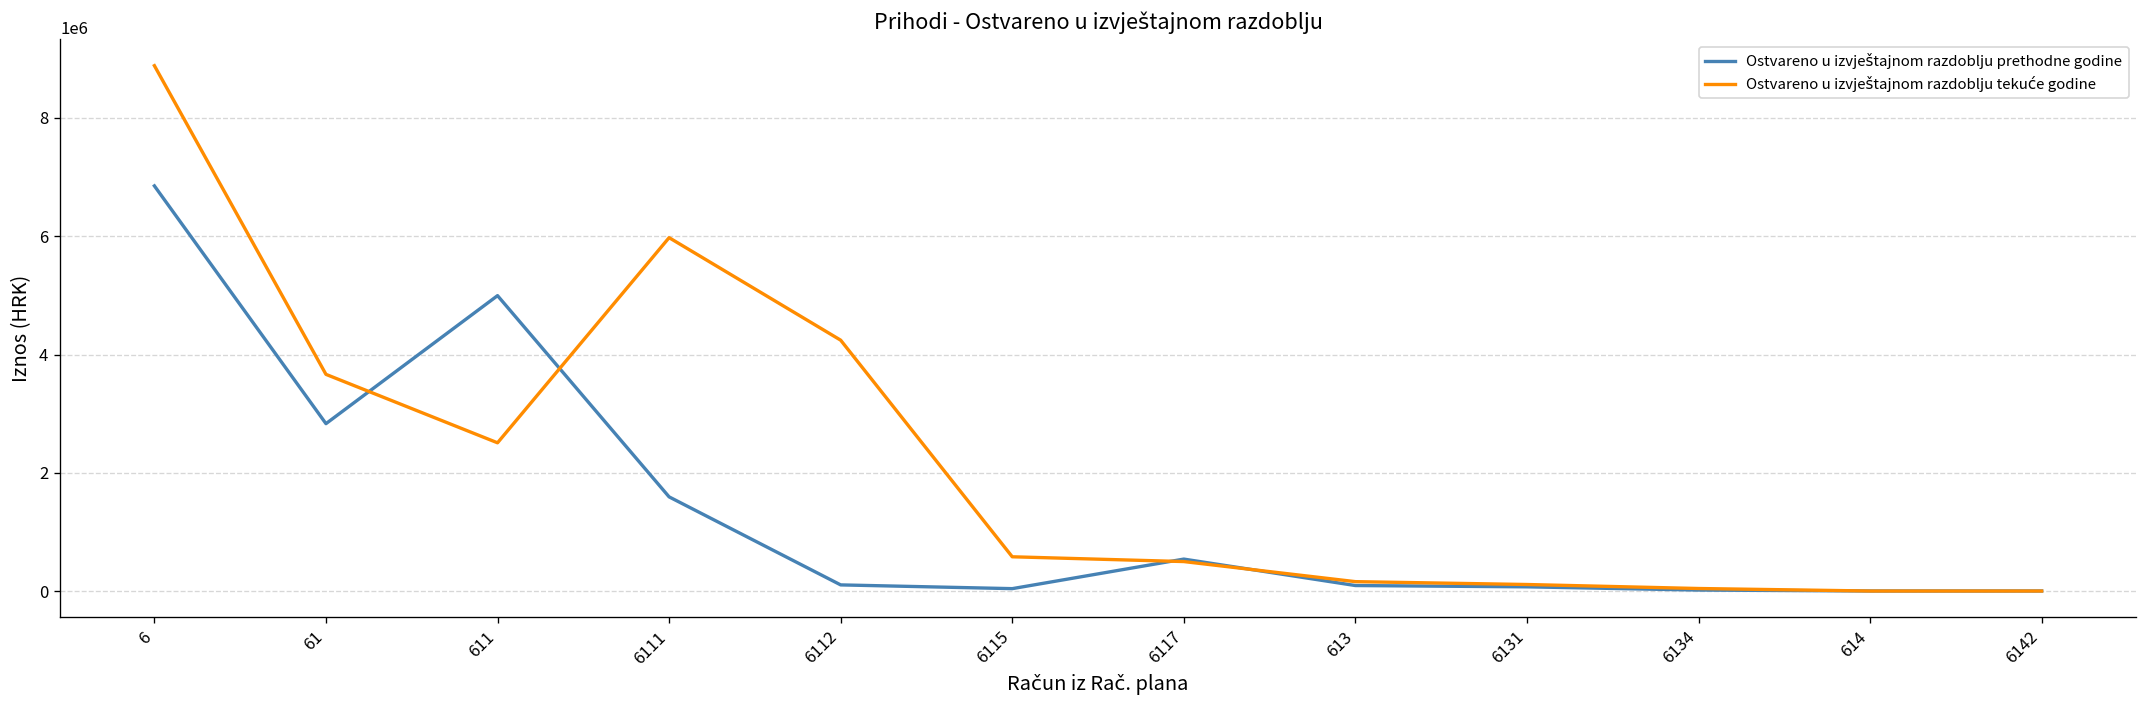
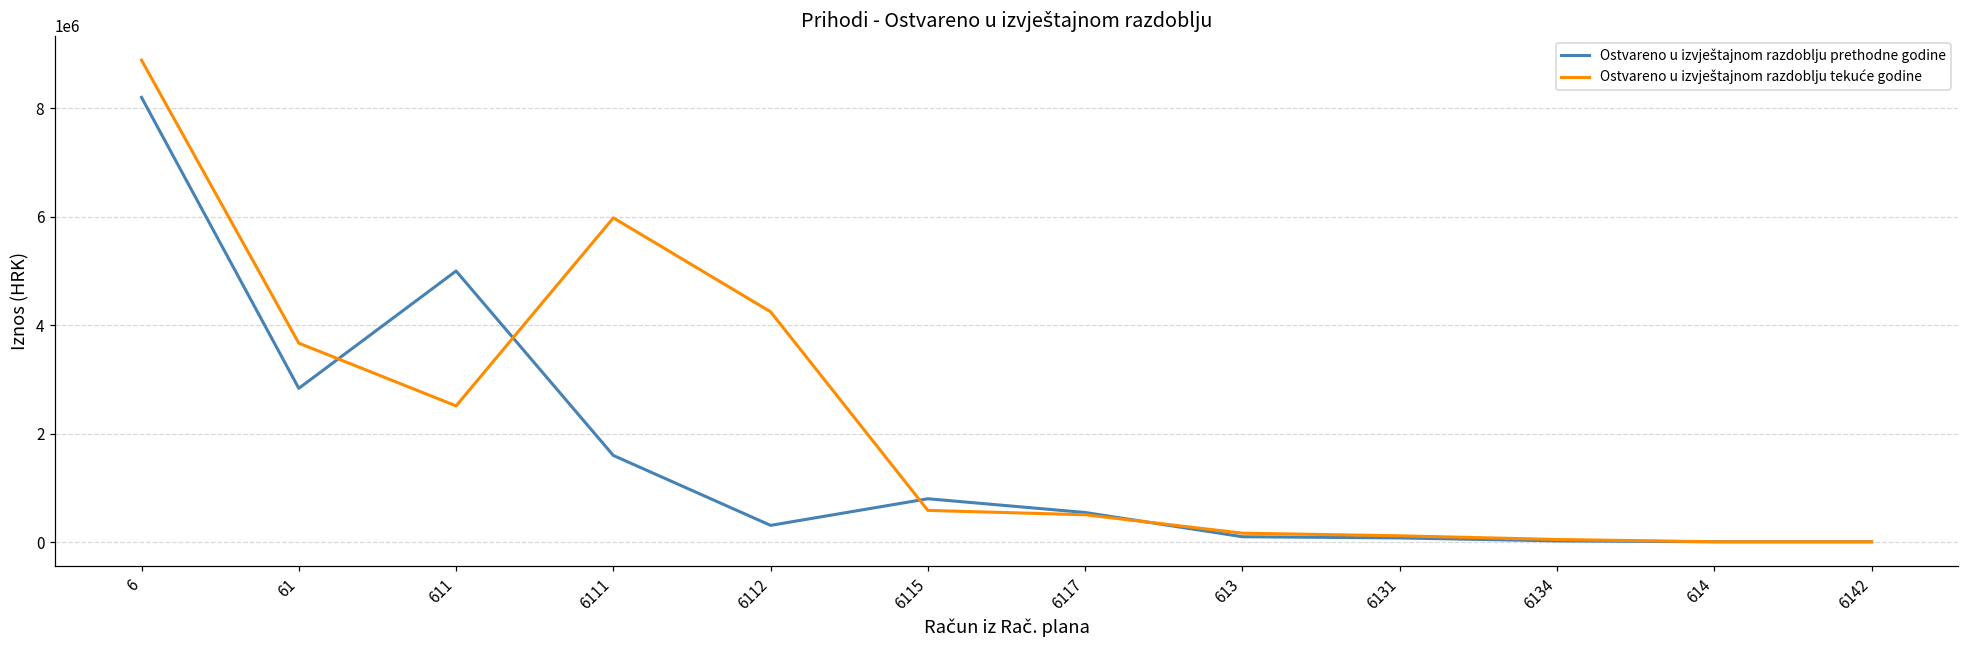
Ostvareno u izvještajnom razdoblju prethodne godine, 6: 6900000 -> 8200000
Ostvareno u izvještajnom razdoblju prethodne godine, 6112: 100000 -> 300000
Ostvareno u izvještajnom razdoblju prethodne godine, 6115: 0 -> 800000
